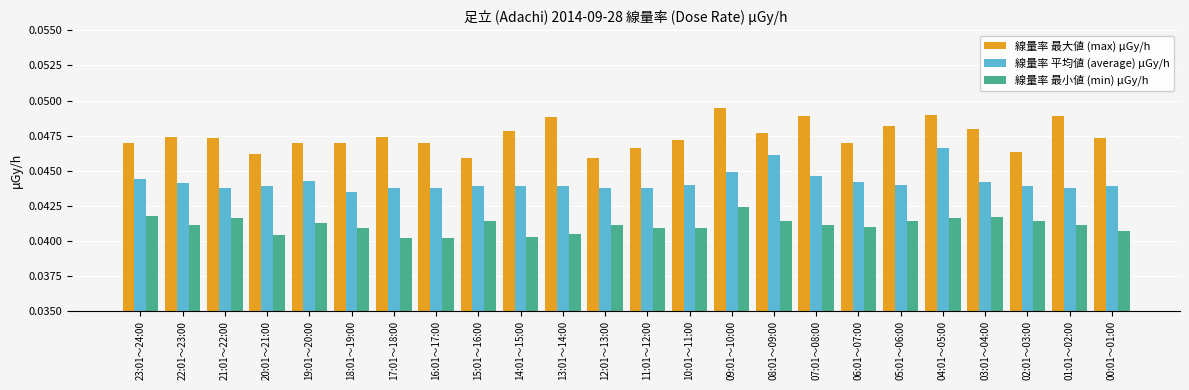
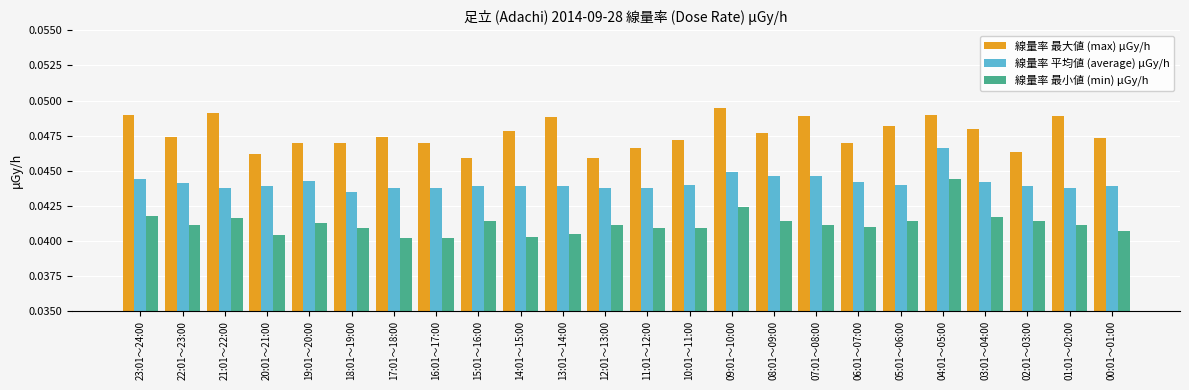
線量率 最大値 (max) μGy/h, 23:01～24:00: 0.047 -> 0.049
線量率 最大値 (max) μGy/h, 21:01～22:00: 0.0473 -> 0.0491
線量率 平均値 (average) μGy/h, 08:01～09:00: 0.0461 -> 0.0446
線量率 最小値 (min) μGy/h, 04:01～05:00: 0.0416 -> 0.0444
